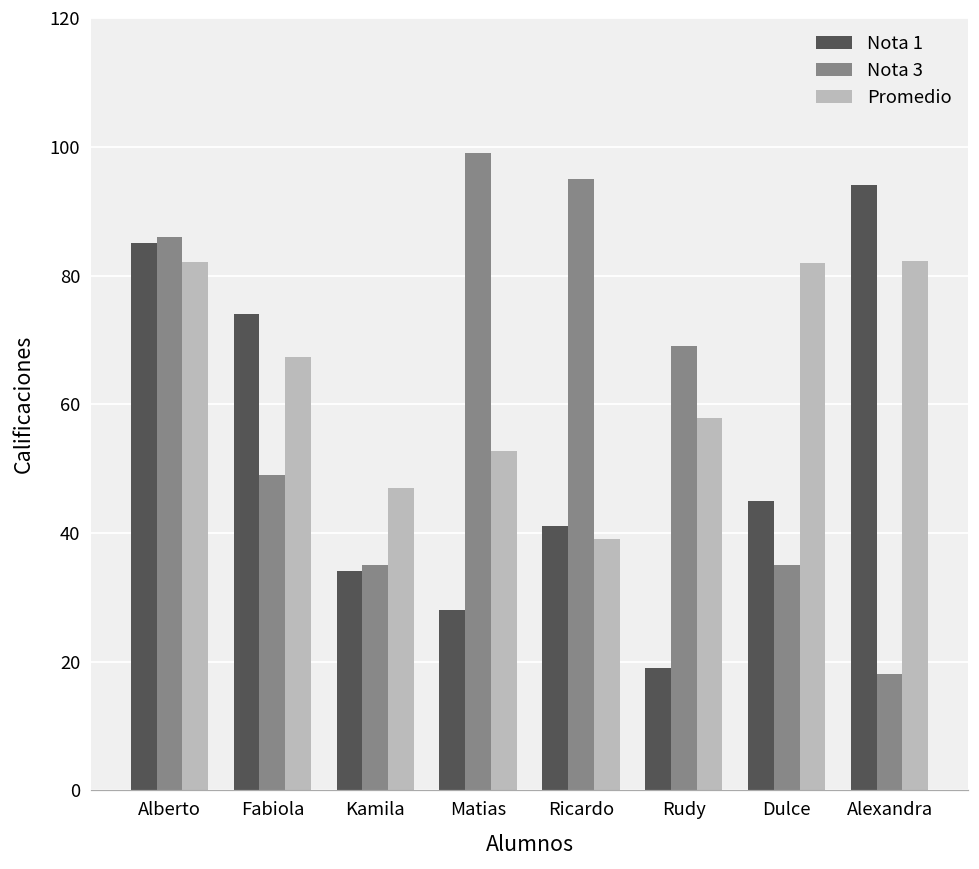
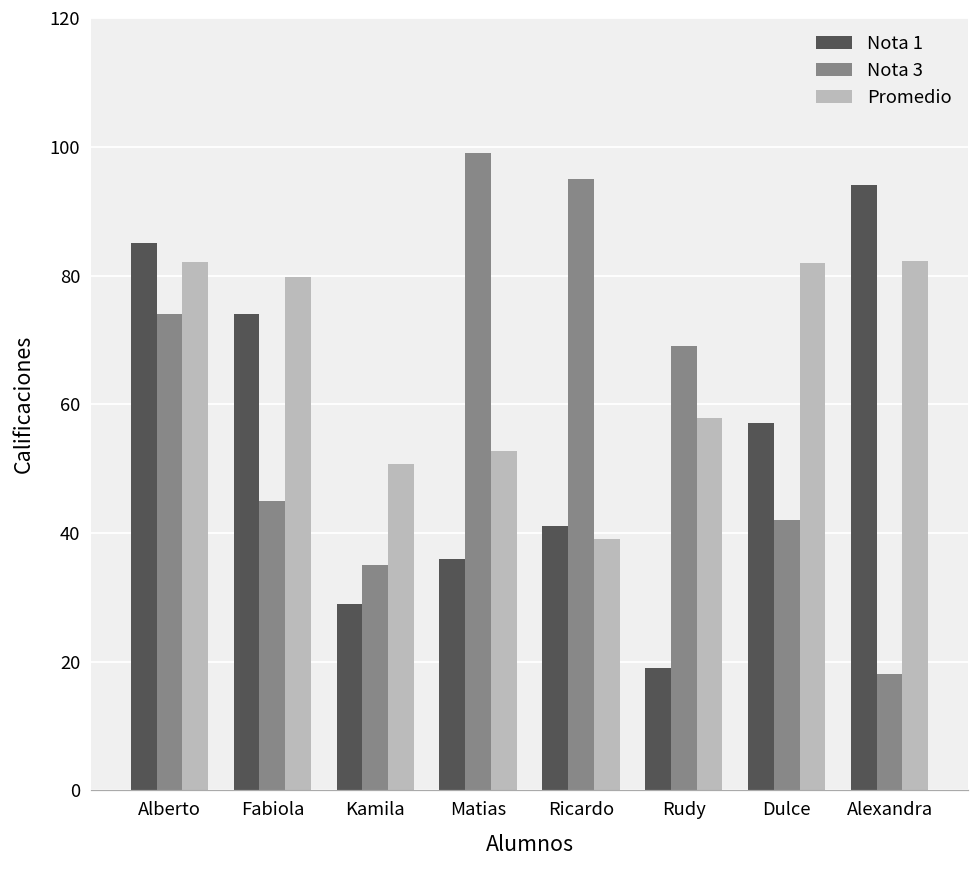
Nota 3, Alberto: 86 -> 74
Nota 3, Fabiola: 49 -> 45
Promedio, Fabiola: 67 -> 80
Nota 1, Kamila: 34 -> 29
Promedio, Kamila: 47 -> 51
Nota 1, Matias: 28 -> 36
Nota 1, Dulce: 45 -> 57
Nota 3, Dulce: 35 -> 42
